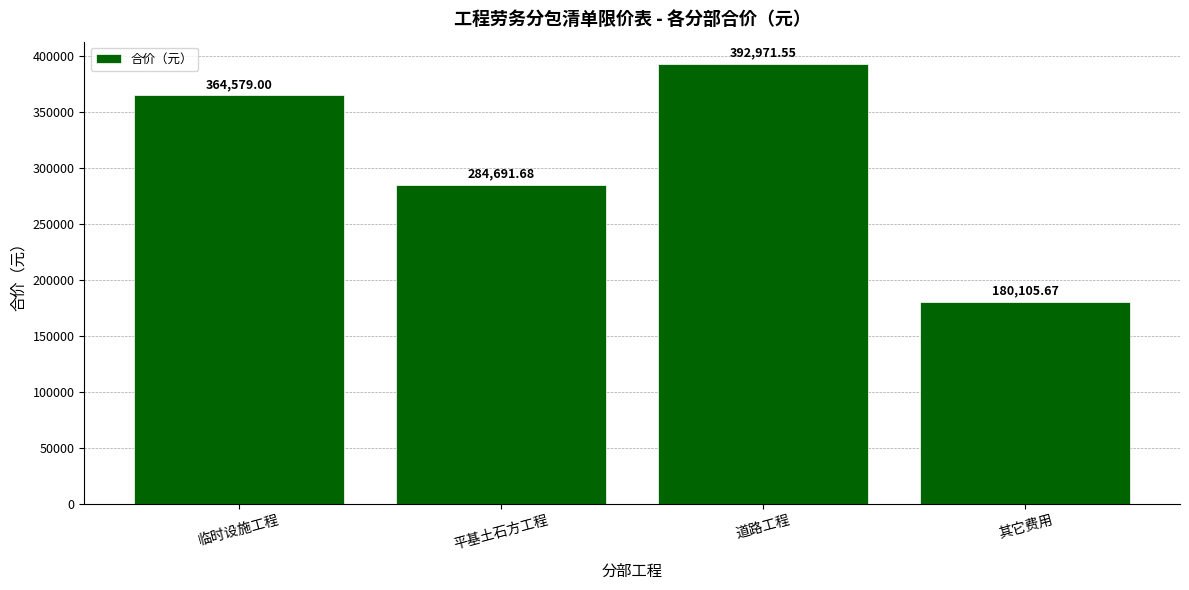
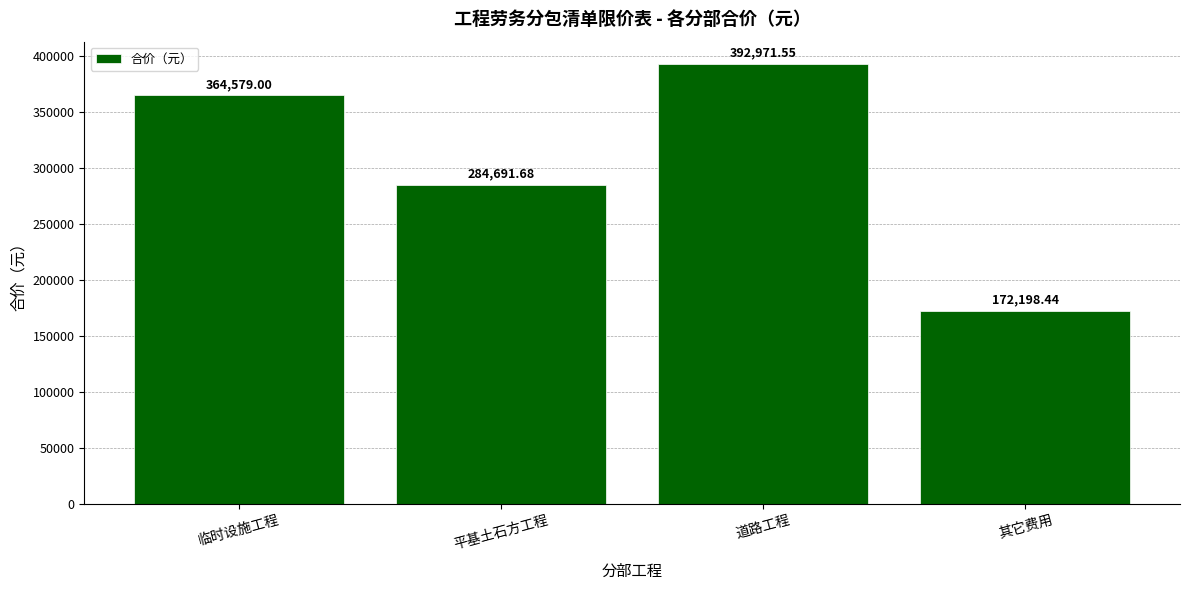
其它费用: 180,105.67 -> 172,198.44
